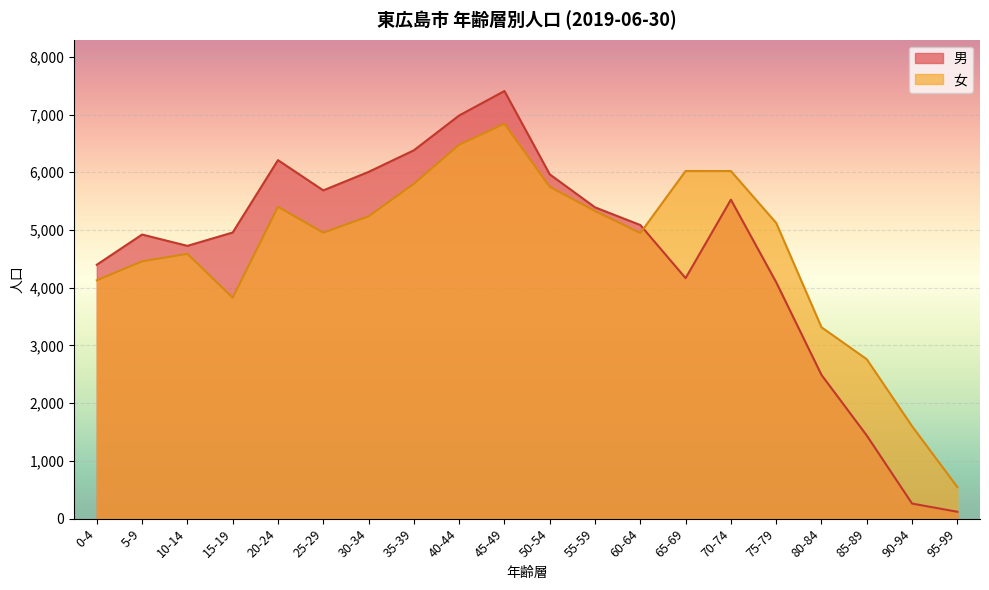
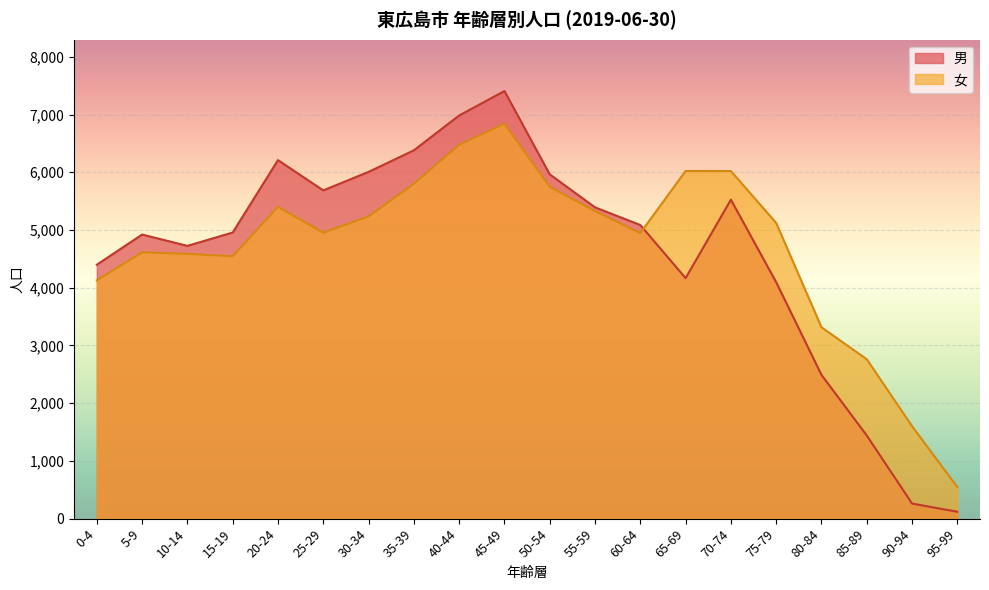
女, 5-9: 4,500 -> 4,600
女, 15-19: 3,800 -> 4,500
